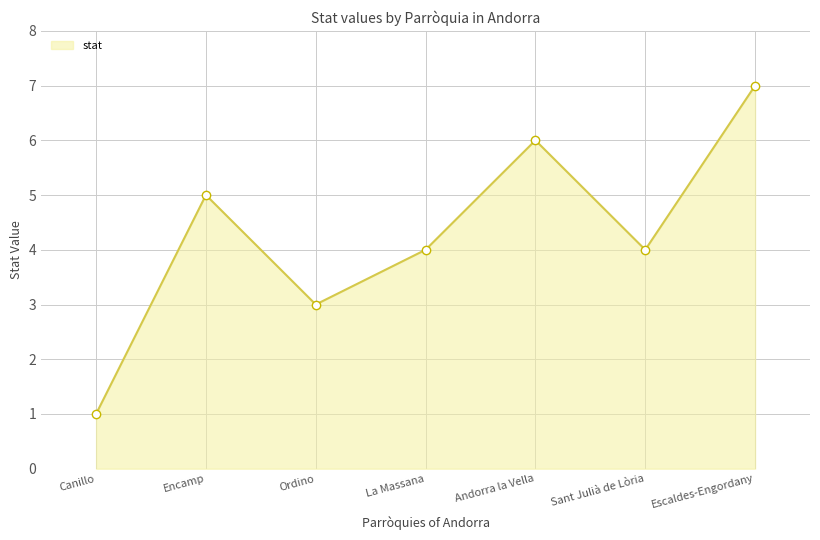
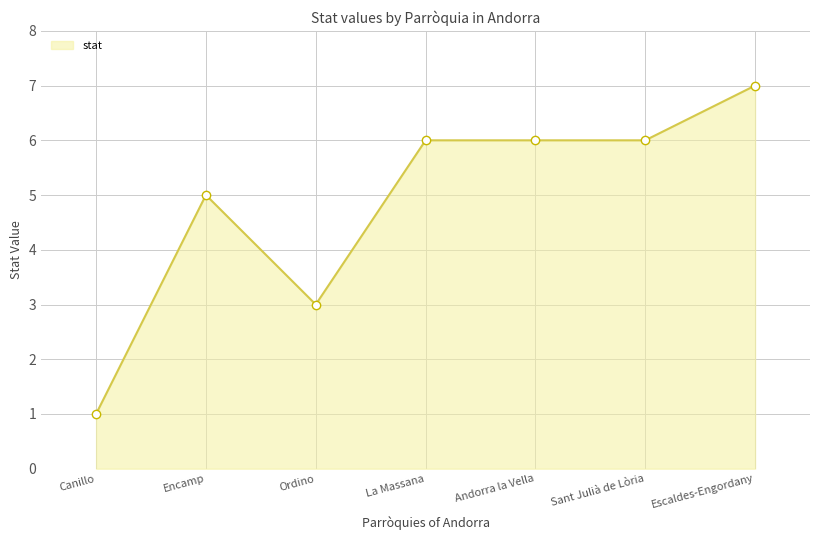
La Massana: 4 -> 6
Sant Julià de Lòria: 4 -> 6
